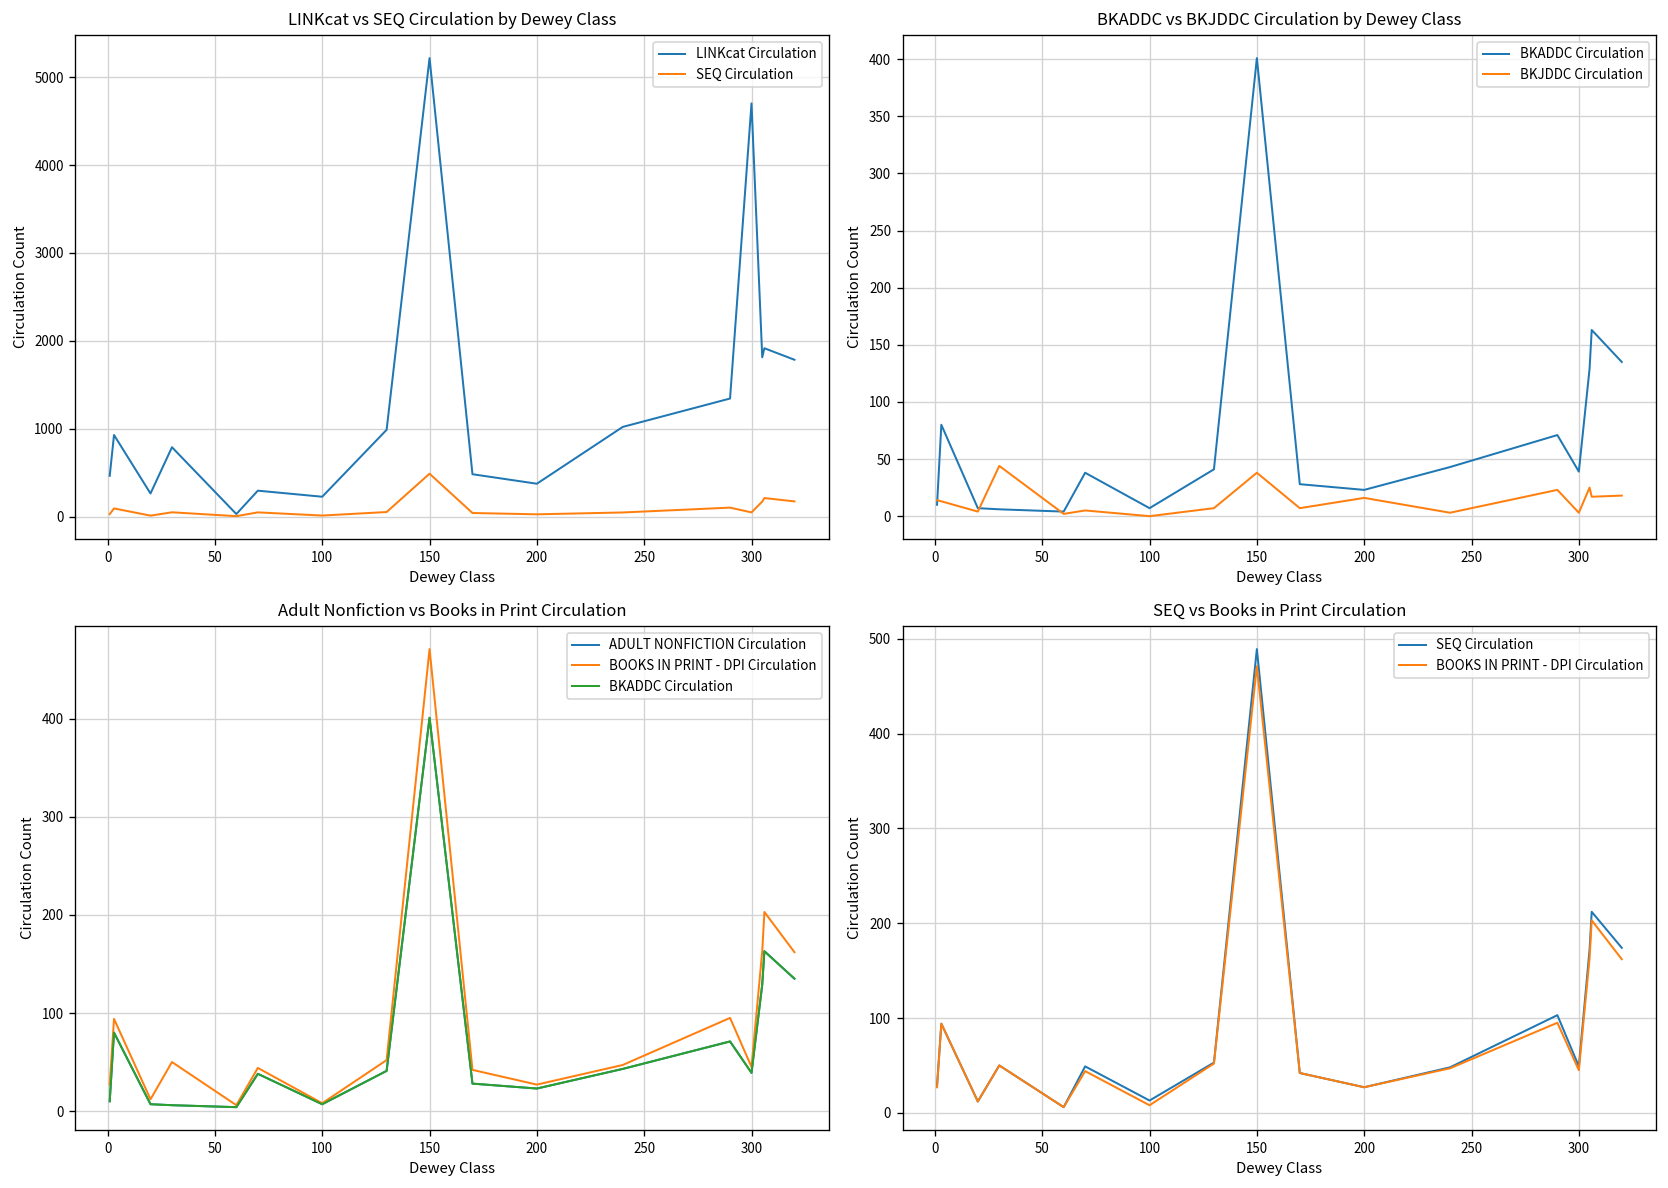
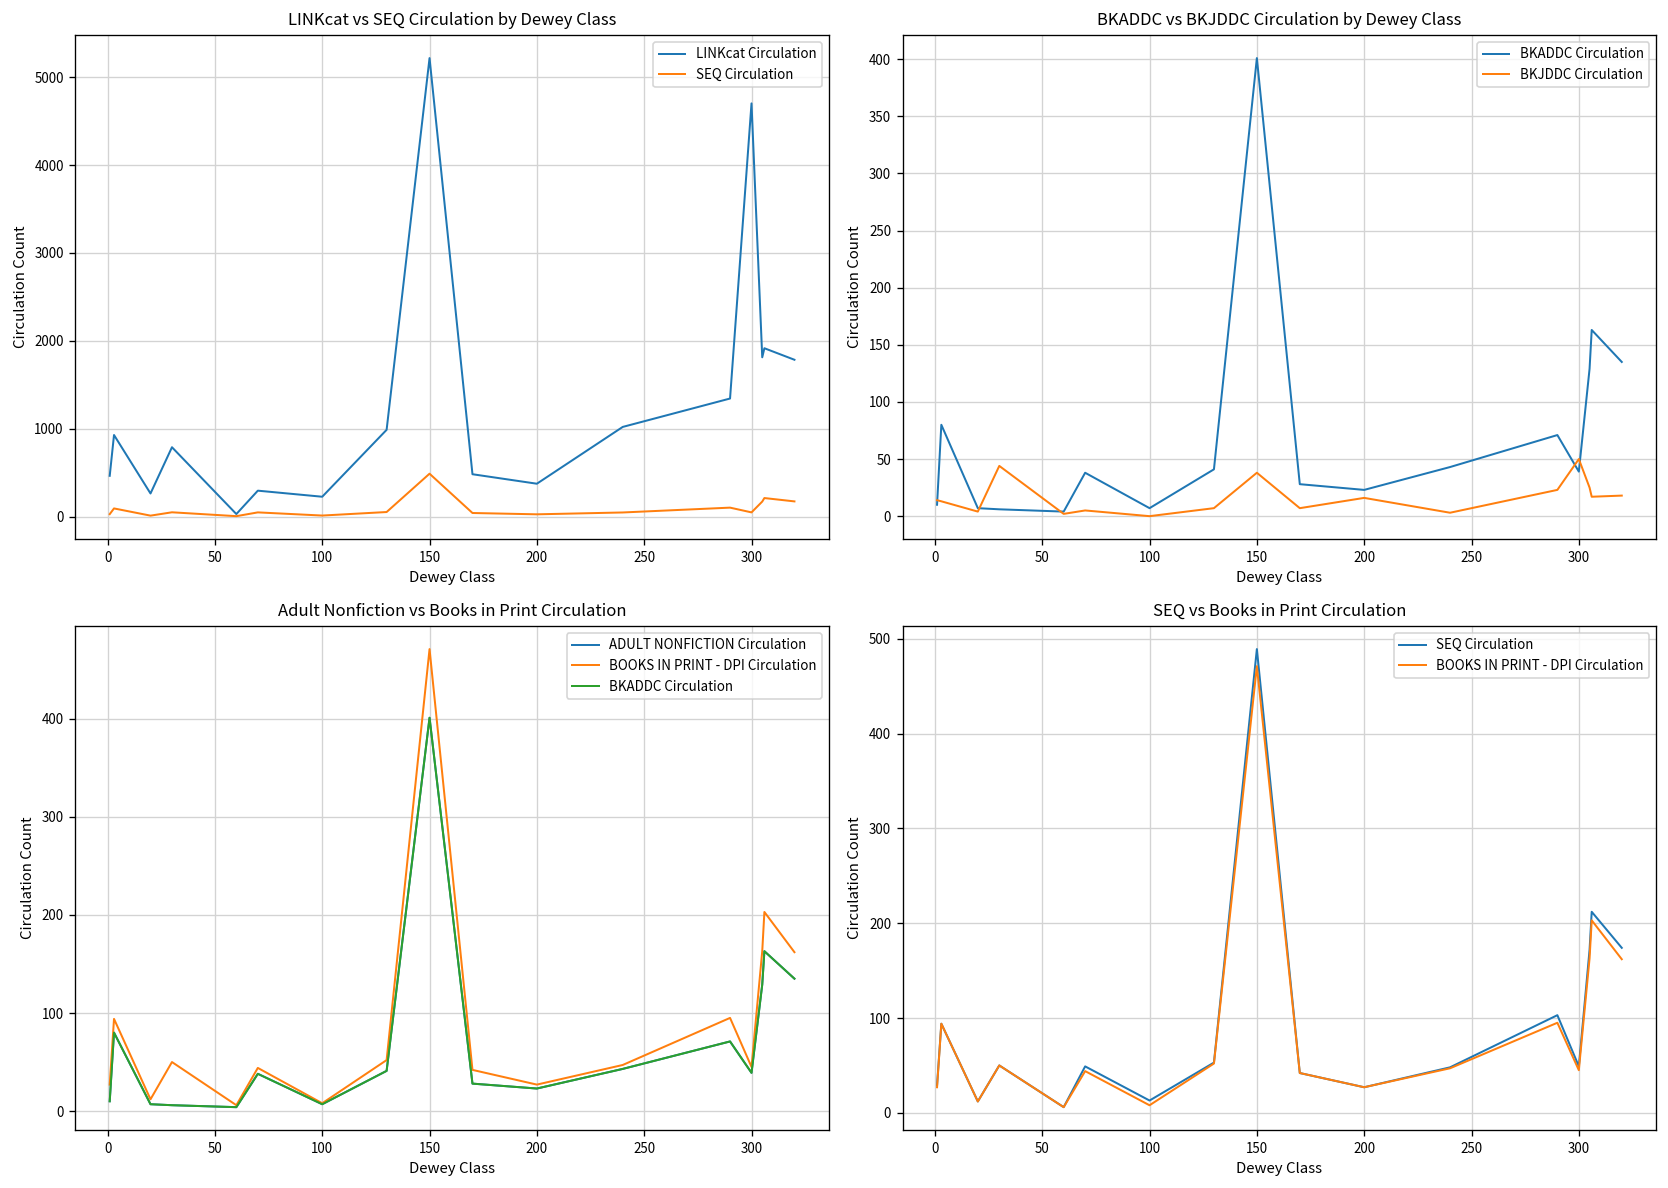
BKADDC vs BKJDDC Circulation by Dewey Class, BKJDDC Circulation, 300: 0 -> 50
